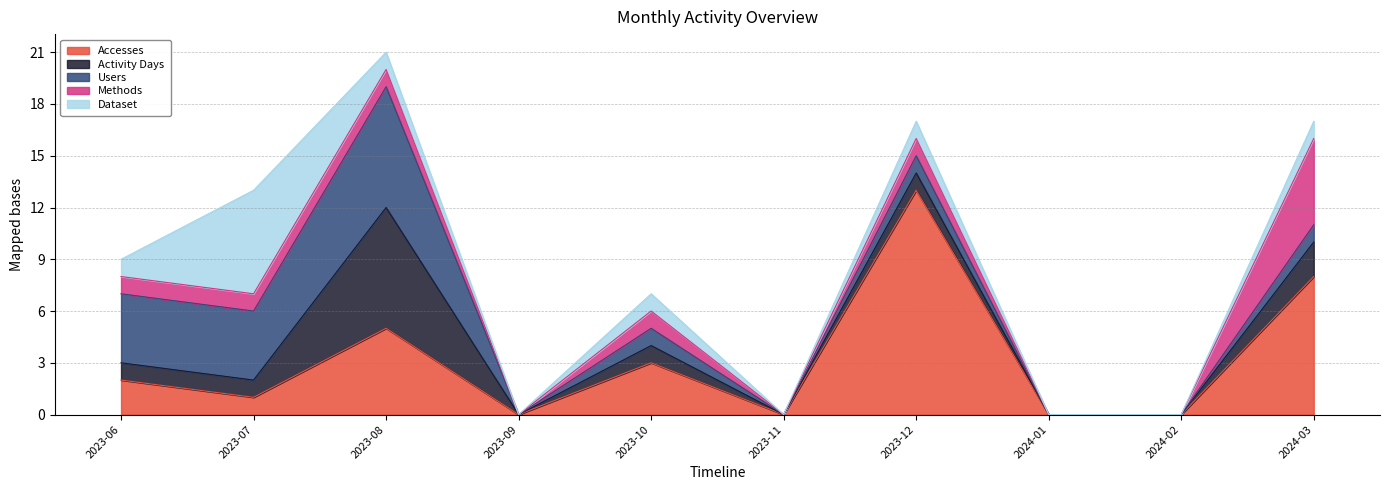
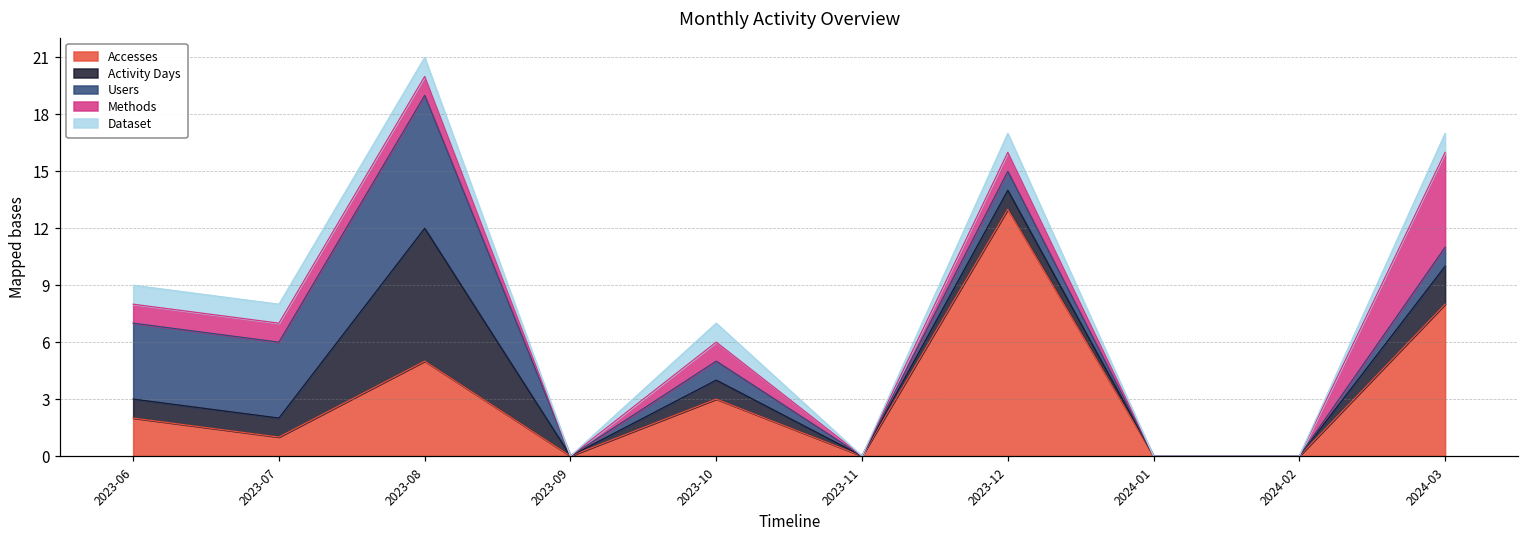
Dataset, 2023-07: 6 -> 1
